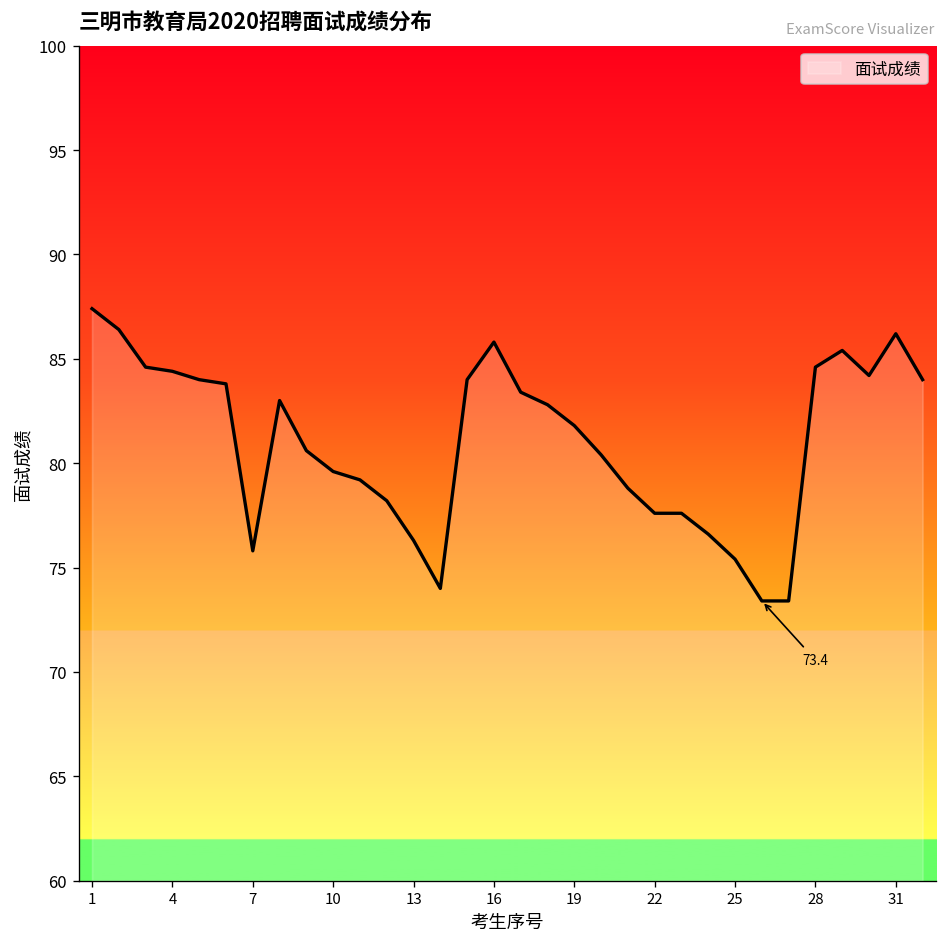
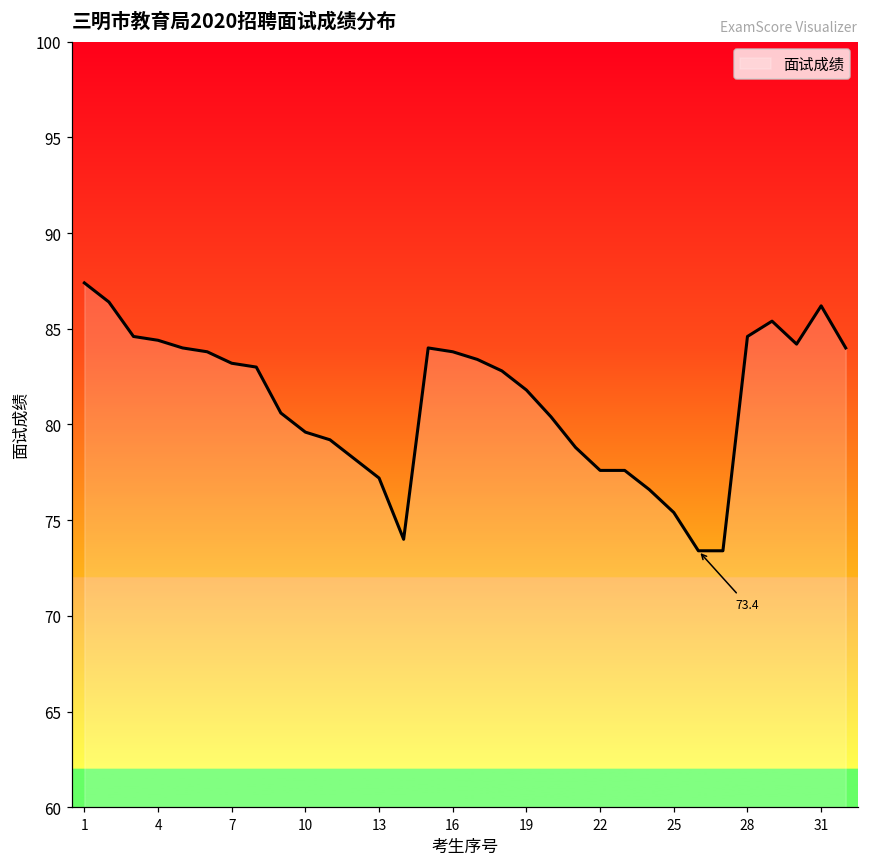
7: 75.8 -> 83.2
13: 76.3 -> 77.2
16: 85.8 -> 83.8
